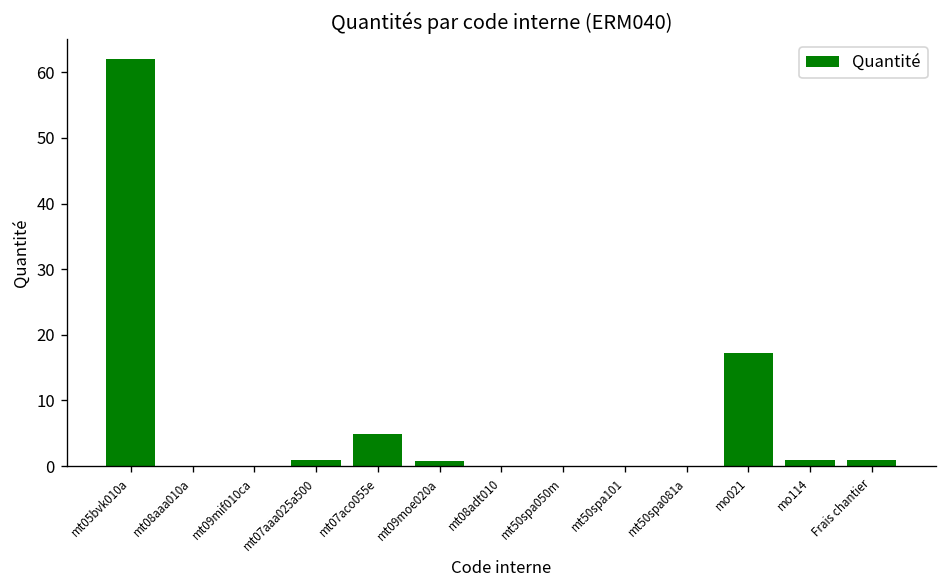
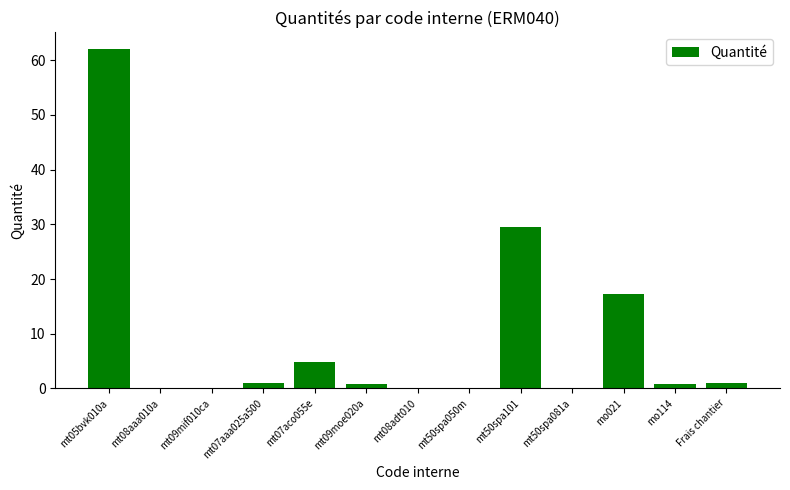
mt50spa101: 0 -> 29
